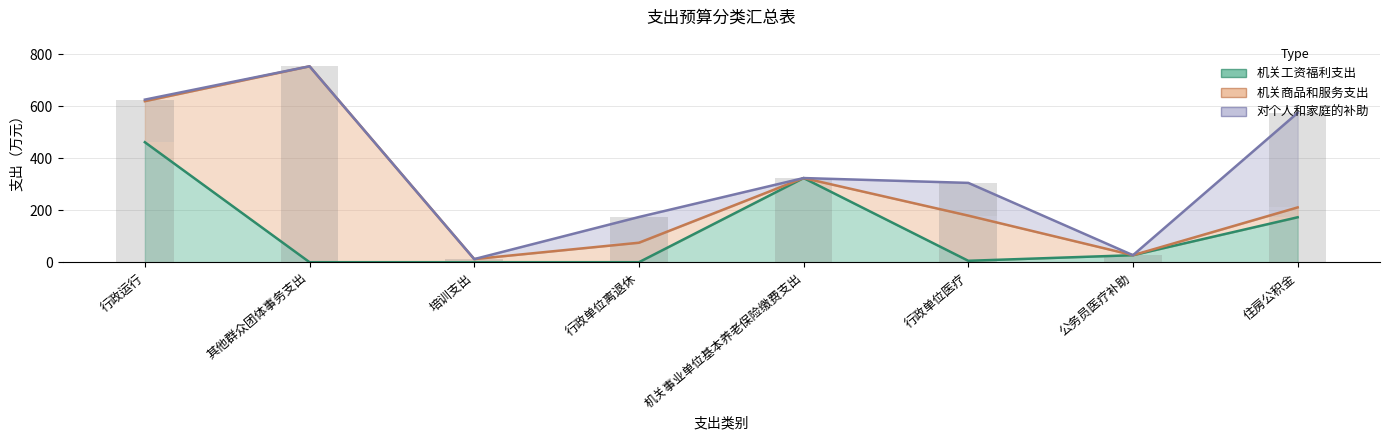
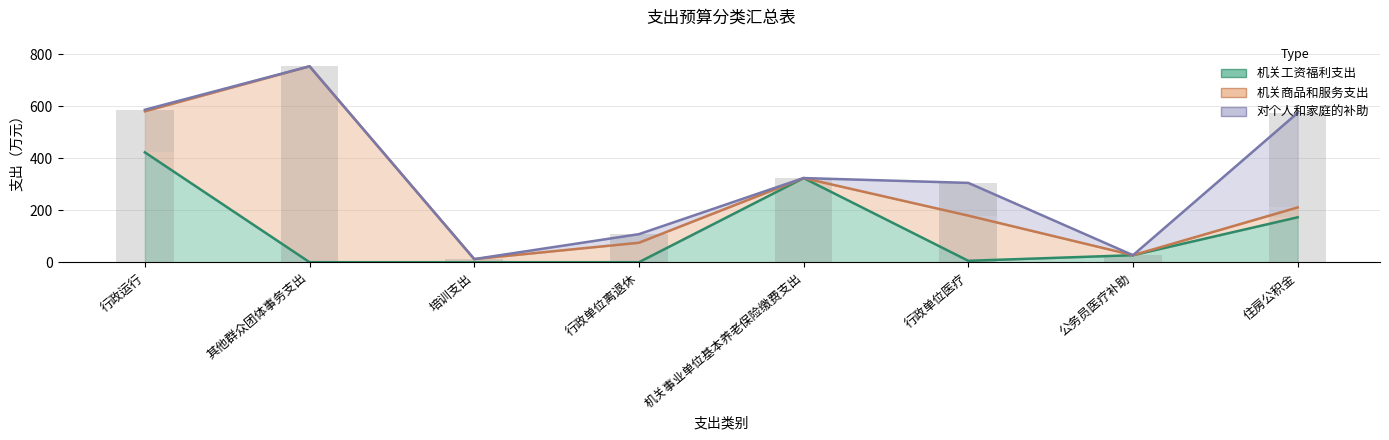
机关工资福利支出, 行政运行: 460 -> 420
对个人和家庭的补助, 行政单位离退休: 100 -> 30
